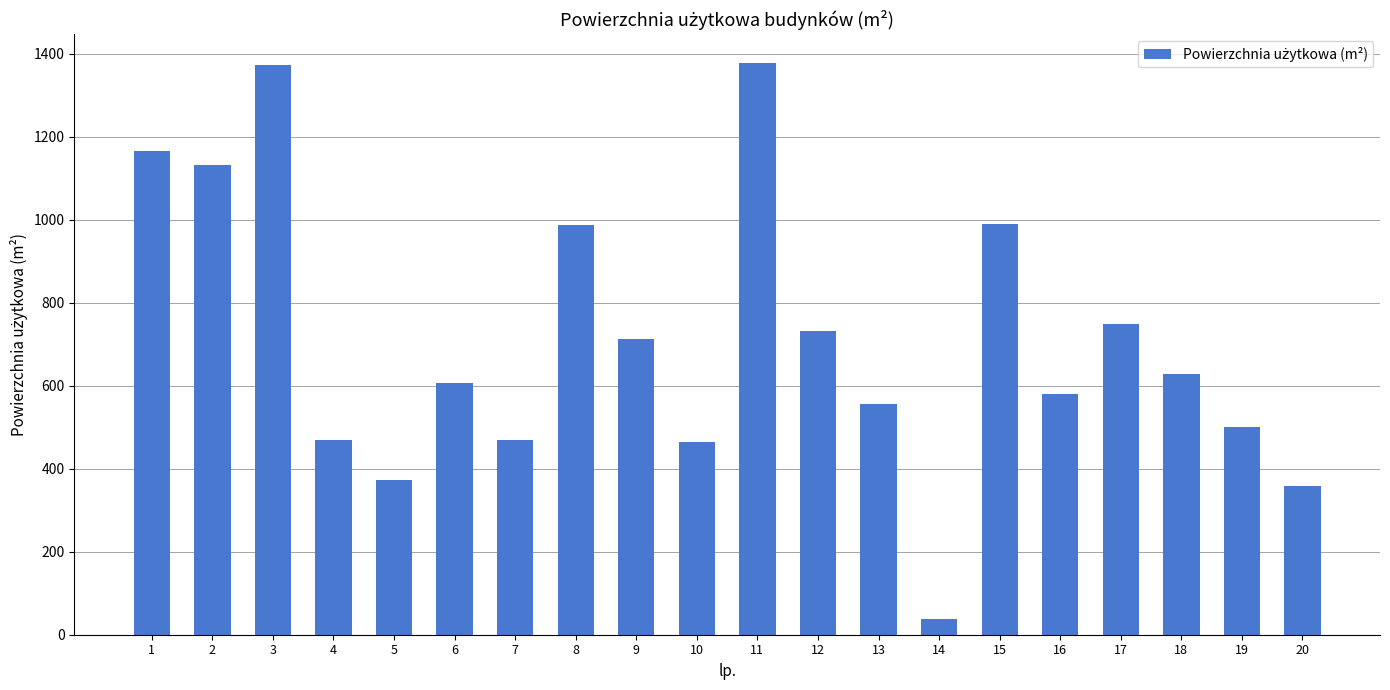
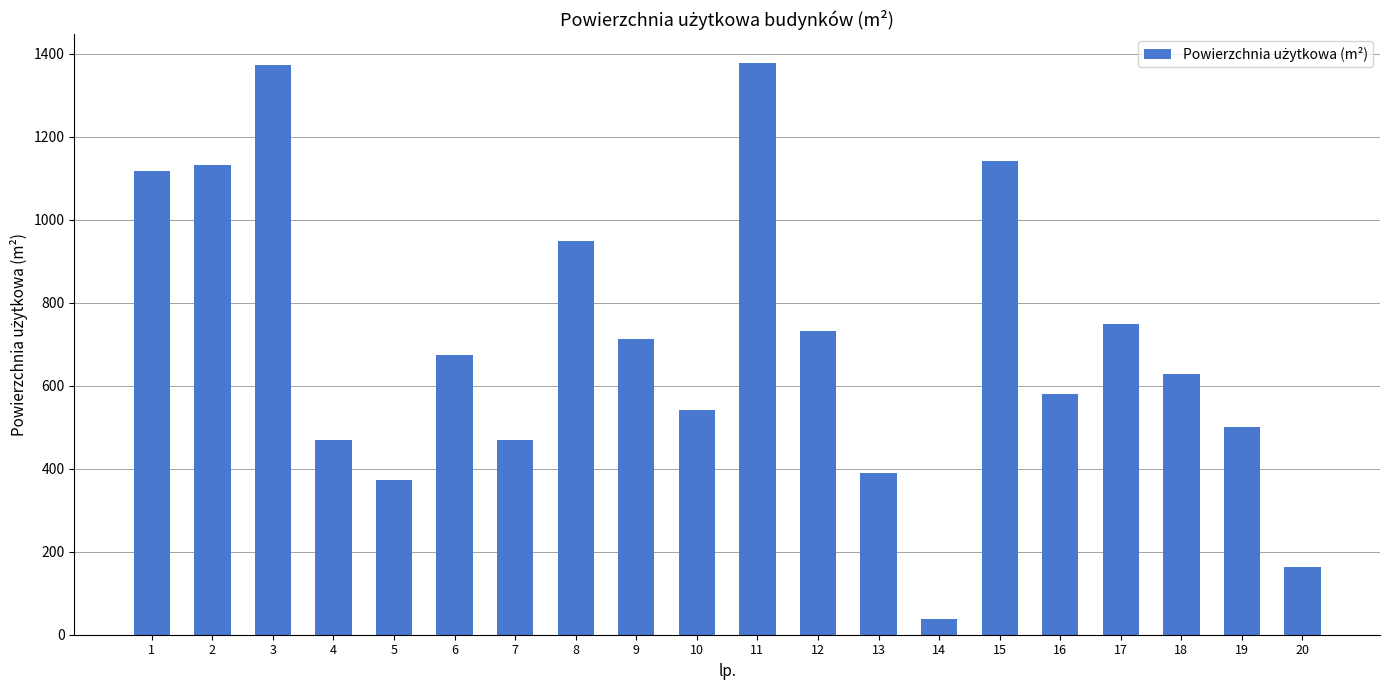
1: 1170 -> 1120
6: 610 -> 680
8: 990 -> 950
10: 460 -> 540
13: 560 -> 390
15: 990 -> 1140
20: 360 -> 160
